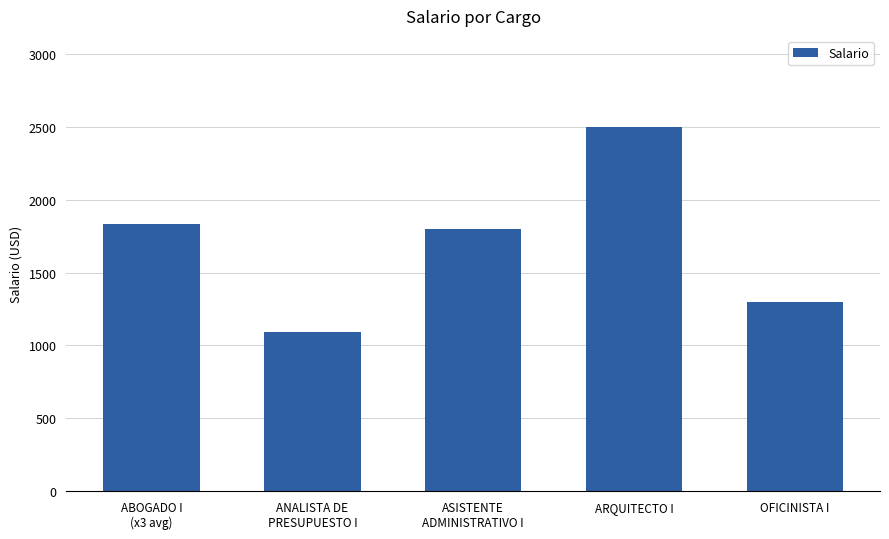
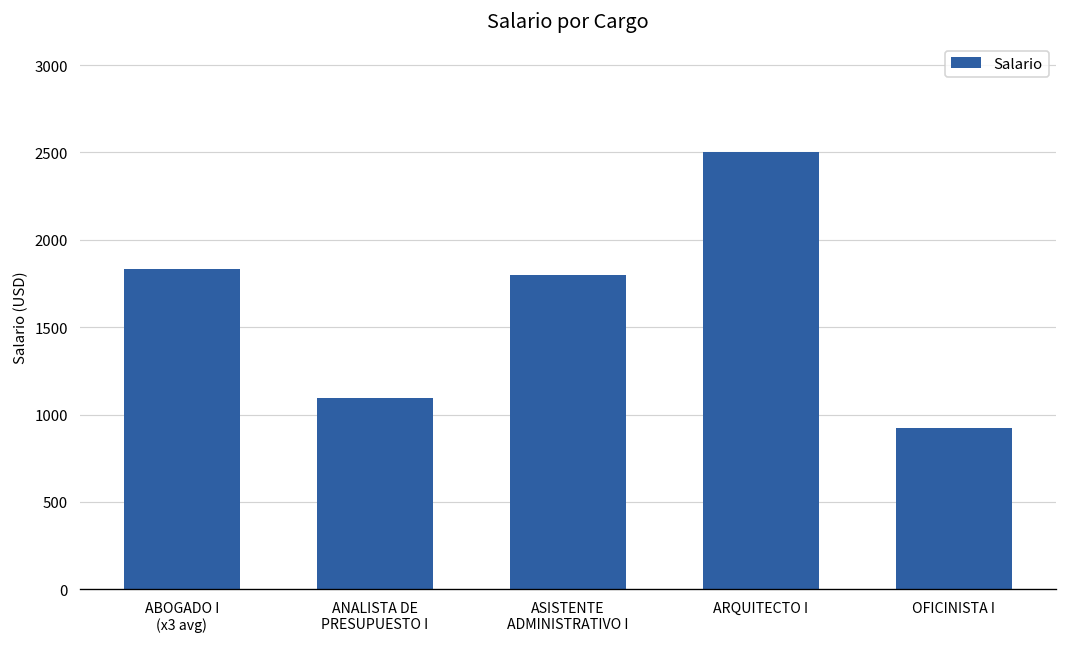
OFICINISTA I: 1300 -> 920
